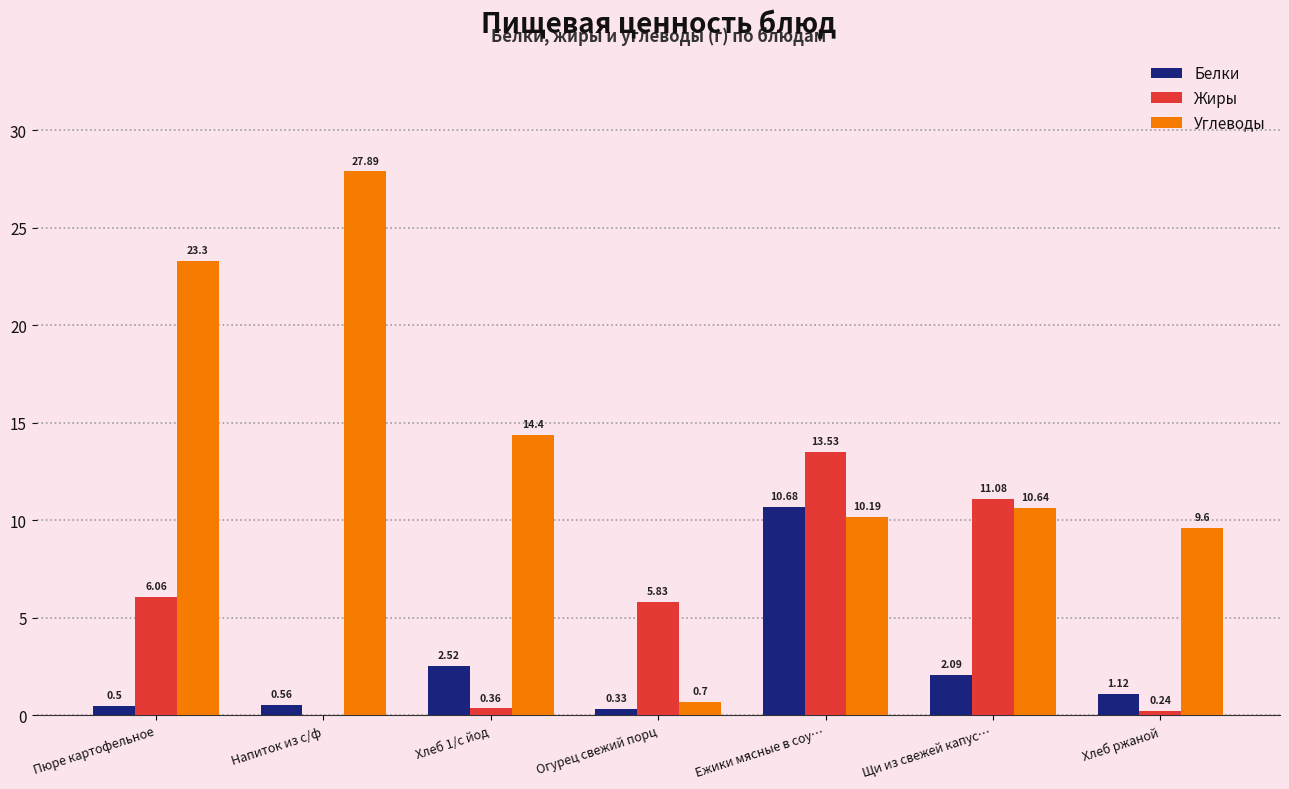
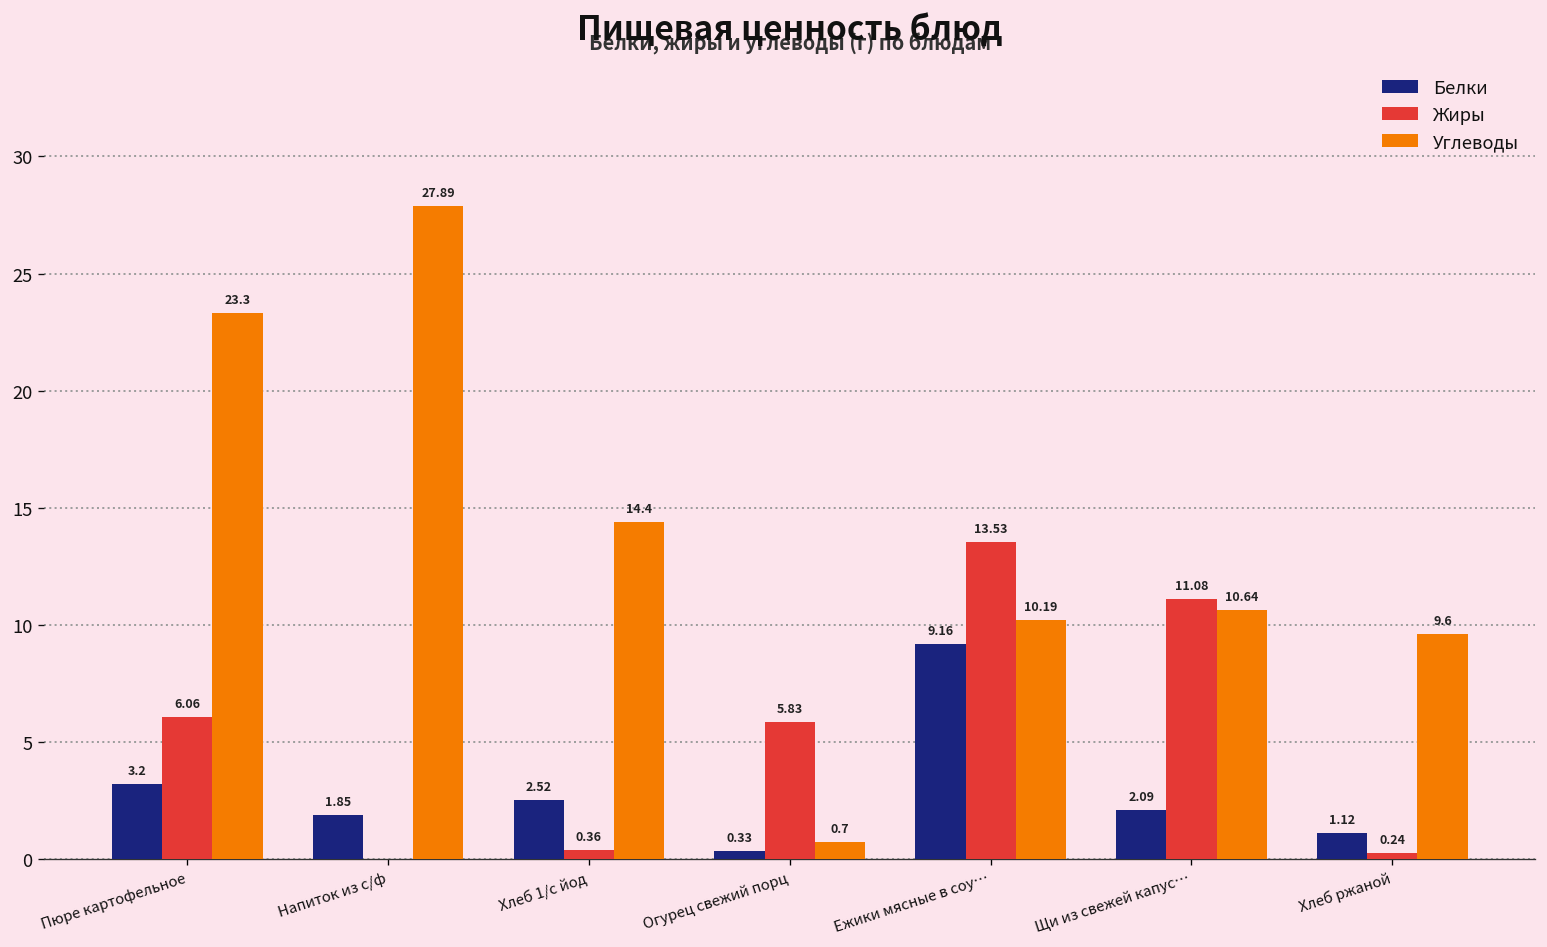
Белки, Пюре картофельное: 0.5 -> 3.2
Белки, Напиток из с/ф: 0.56 -> 1.85
Белки, Ежики мясные в соу…: 10.68 -> 9.16
